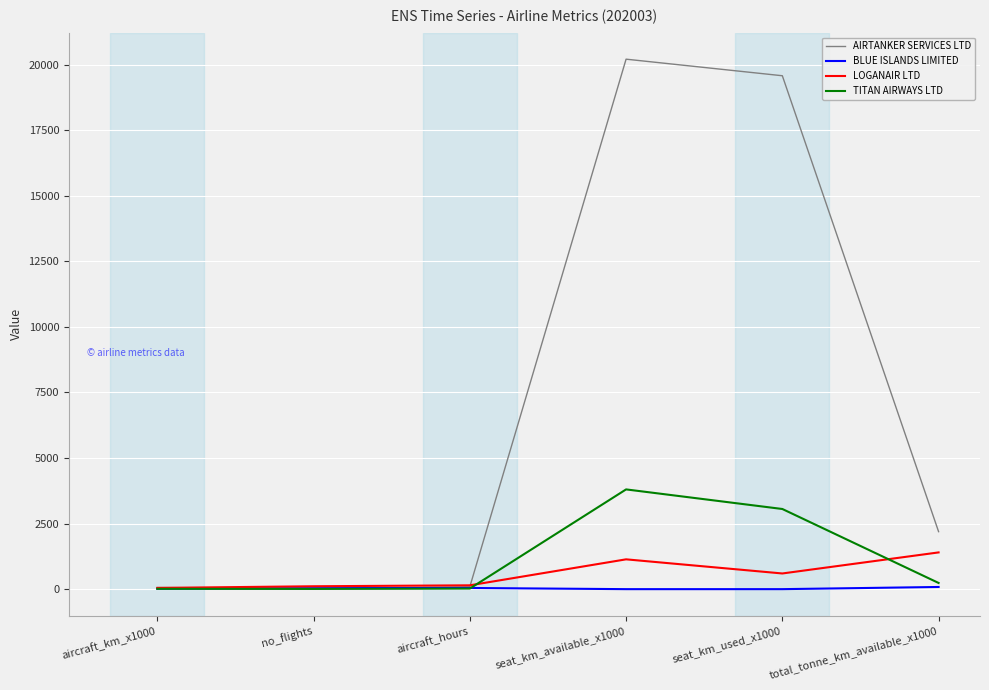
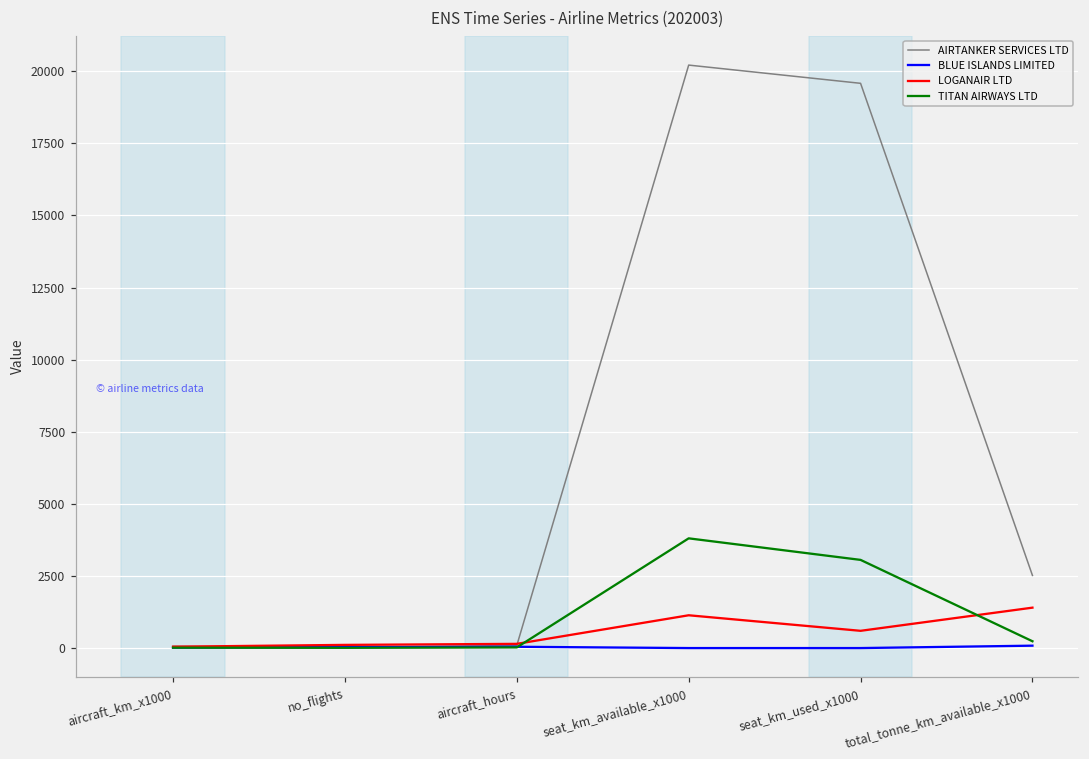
AIRTANKER SERVICES LTD, total_tonne_km_available_x1000: 2200 -> 2500
